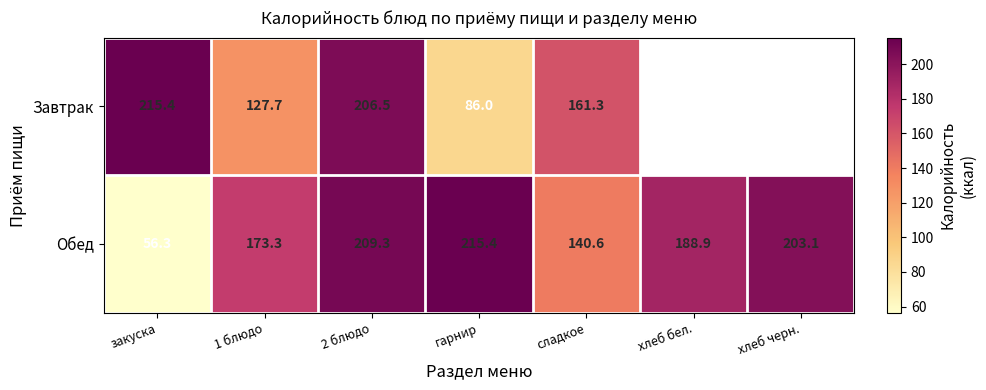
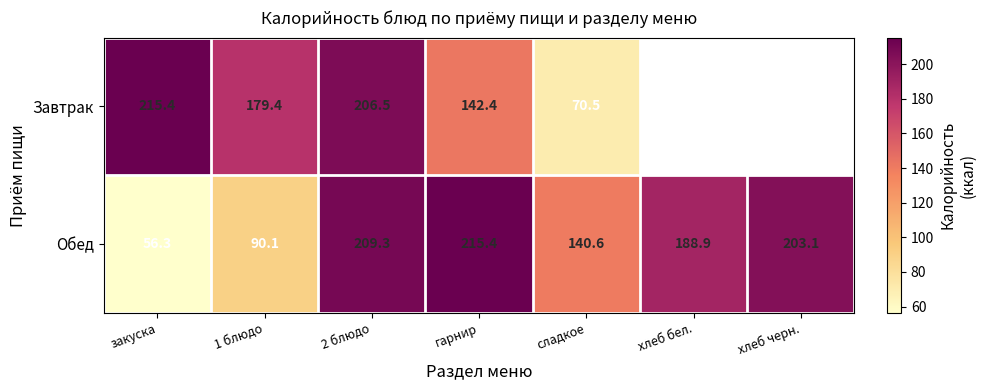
Завтрак, 1 блюдо: 127.7 -> 179.4
Завтрак, гарнир: 86.0 -> 142.4
Завтрак, сладкое: 161.3 -> 70.5
Обед, 1 блюдо: 173.3 -> 90.1
